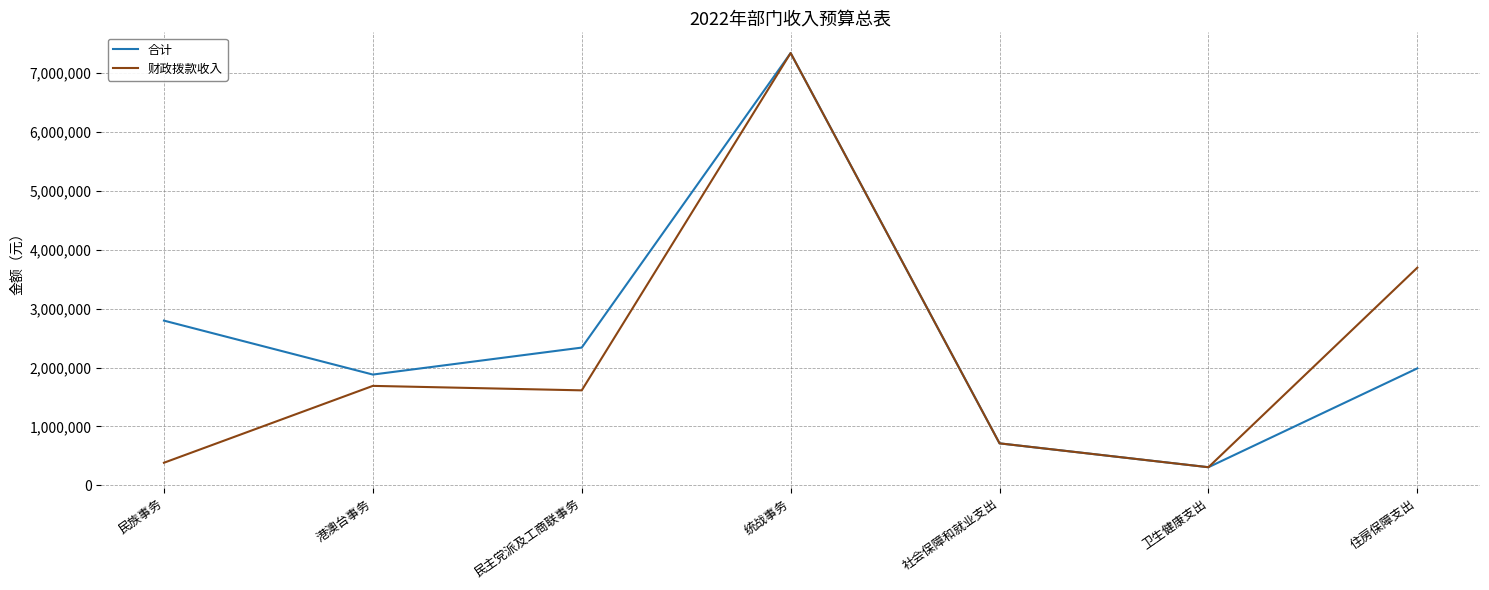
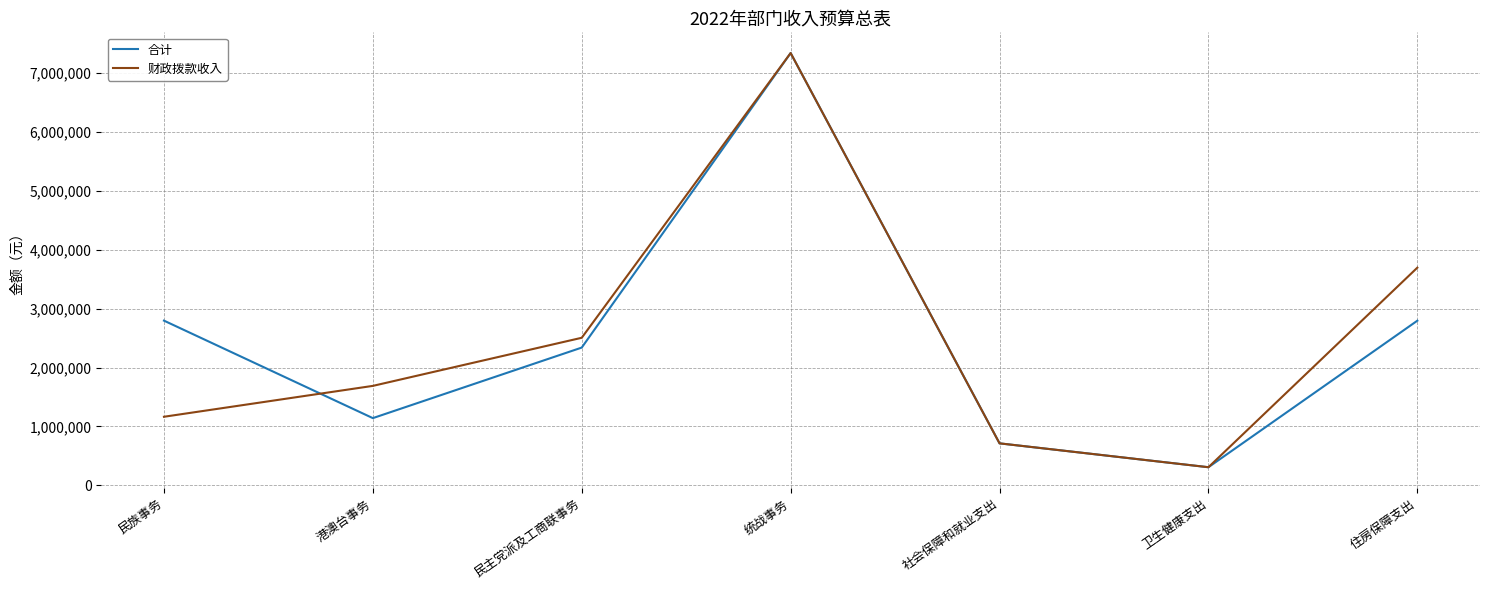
财政拨款收入, 民族事务: 400,000 -> 1,200,000
合计, 港澳台事务: 1,900,000 -> 1,100,000
财政拨款收入, 民主党派及工商联事务: 1,600,000 -> 2,500,000
合计, 住房保障支出: 2,000,000 -> 2,800,000
